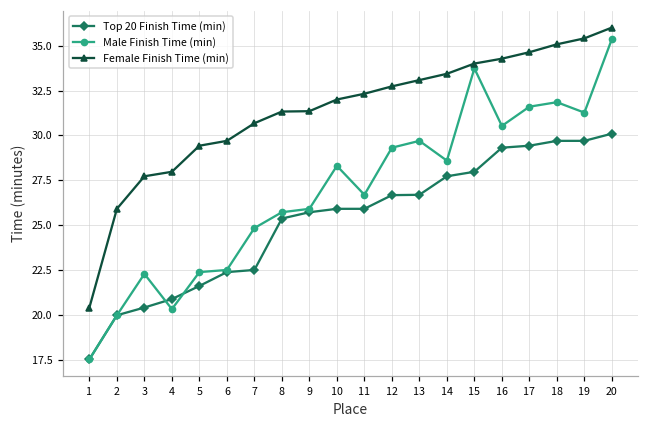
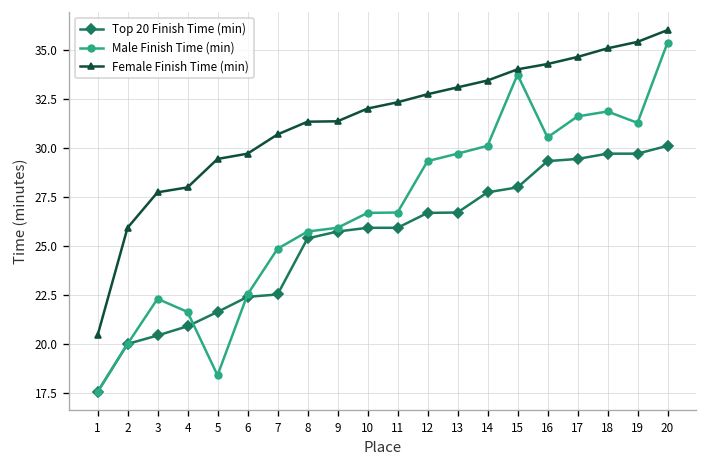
Male Finish Time (min), 4: 20.3 -> 21.6
Male Finish Time (min), 5: 22.4 -> 18.4
Male Finish Time (min), 10: 28.3 -> 26.7
Male Finish Time (min), 14: 28.6 -> 30.1
